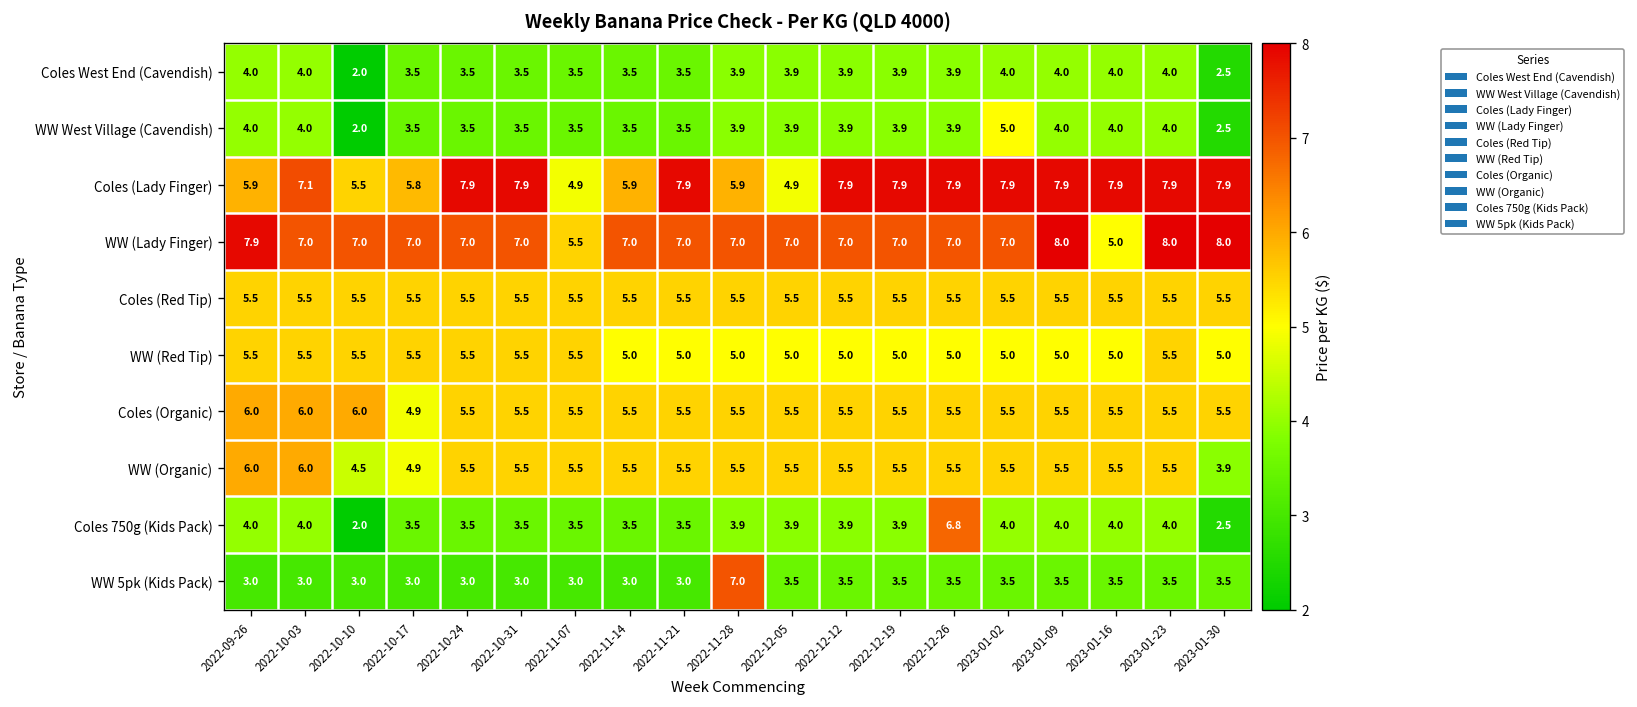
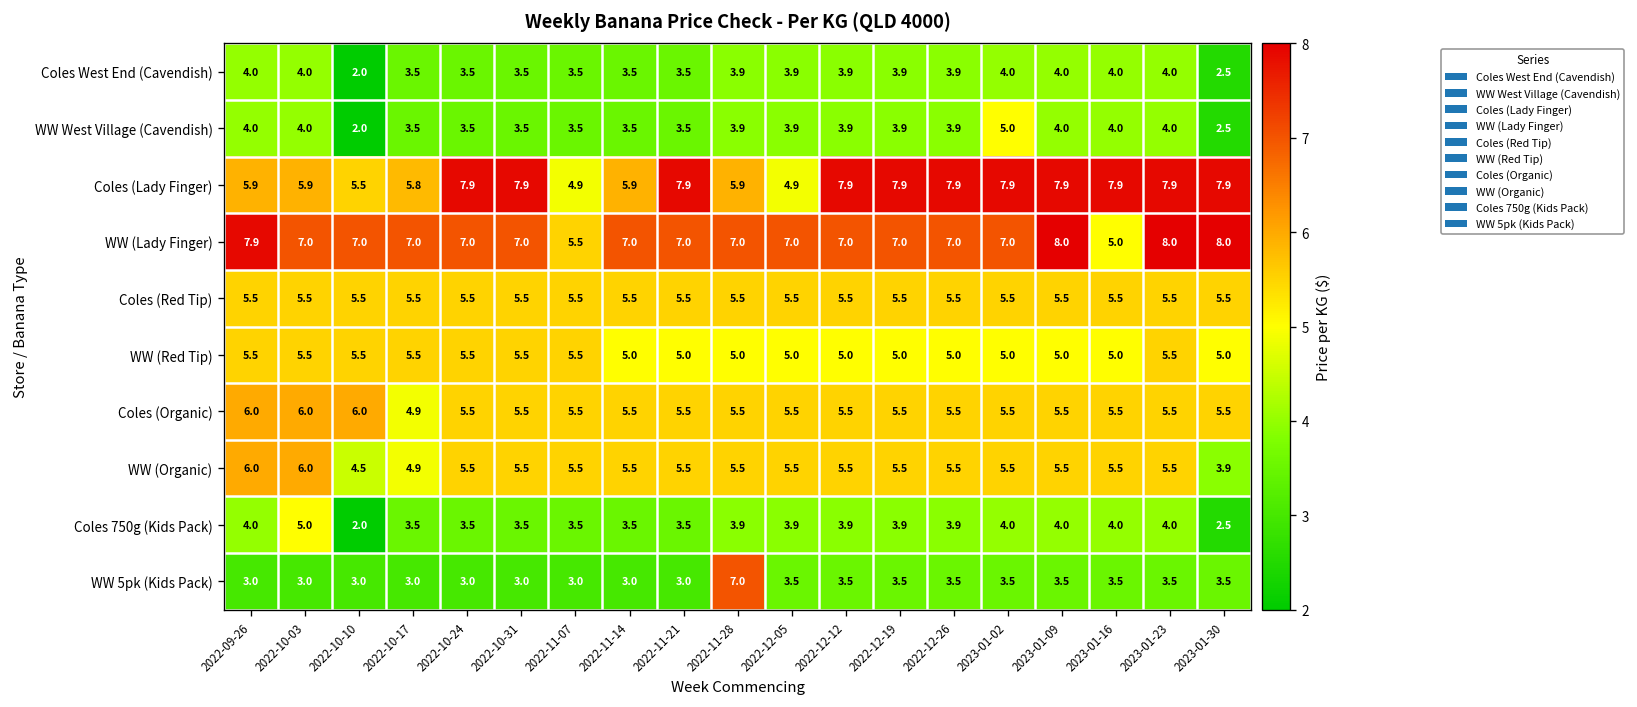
Coles (Lady Finger), 2022-10-03: 7.1 -> 5.9
Coles 750g (Kids Pack), 2022-10-03: 4.0 -> 5.0
Coles 750g (Kids Pack), 2022-12-26: 6.8 -> 3.9
